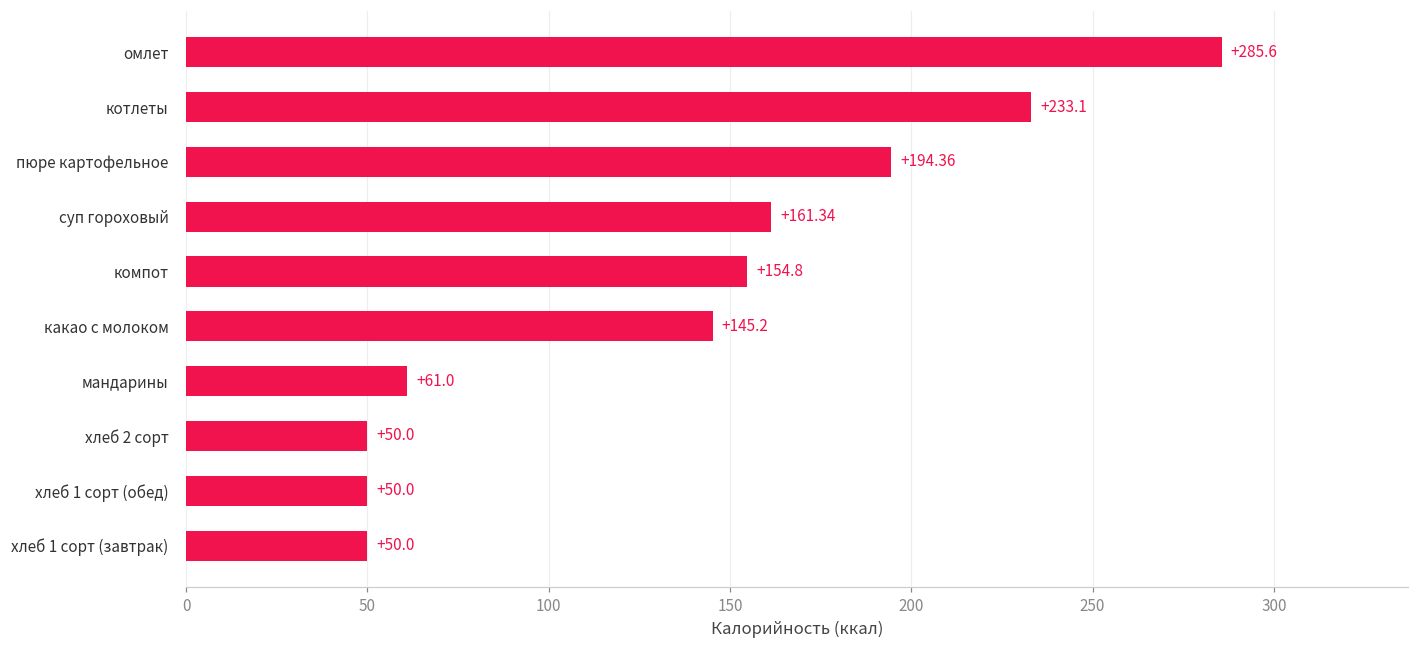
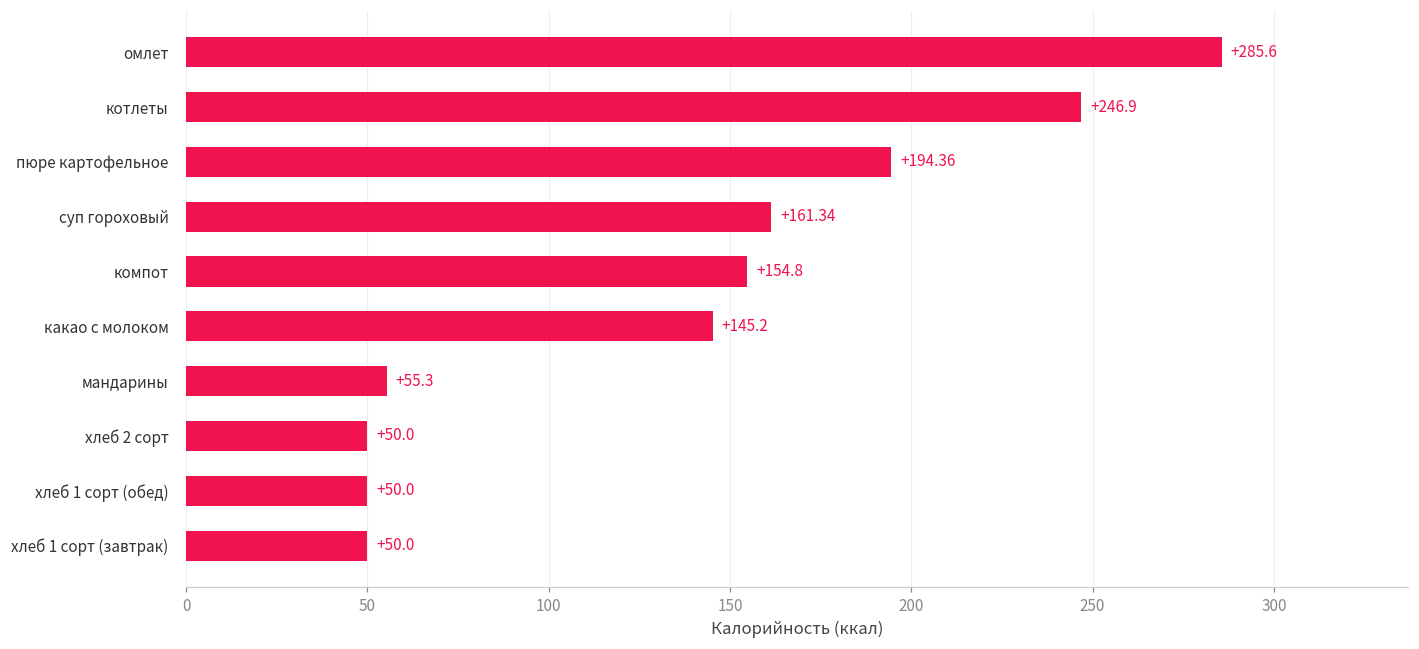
котлеты: +233.1 -> +246.9
мандарины: +61.0 -> +55.3
